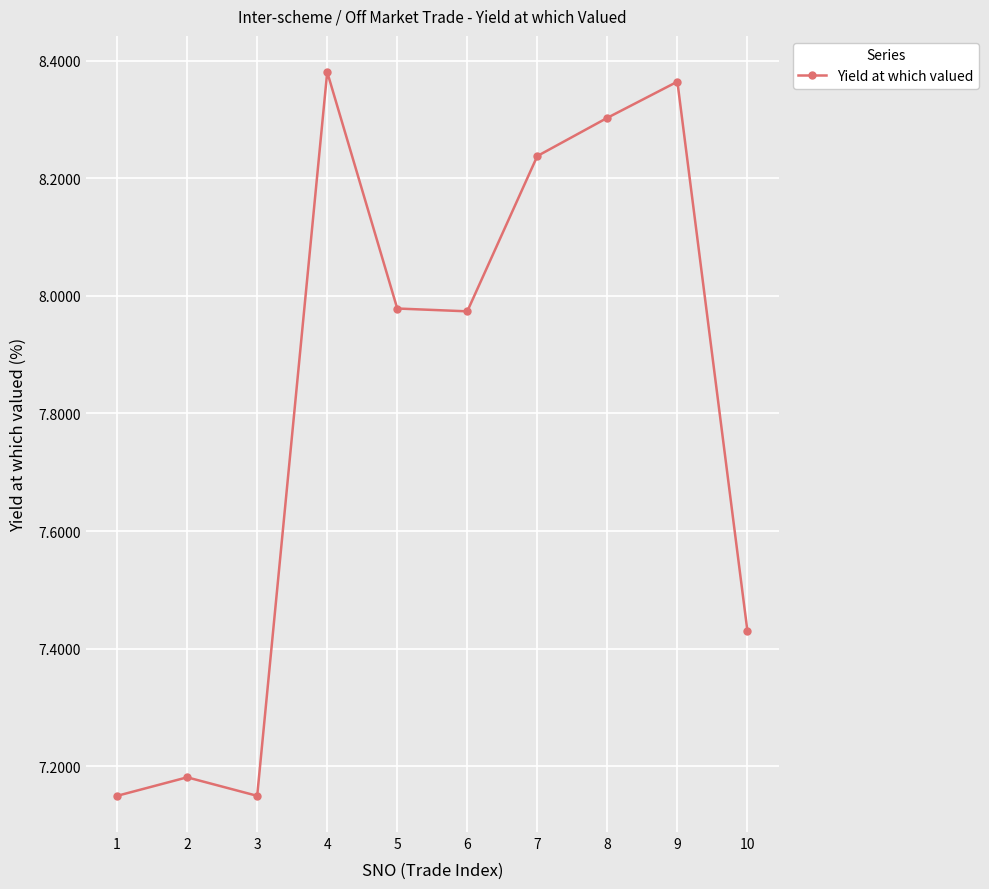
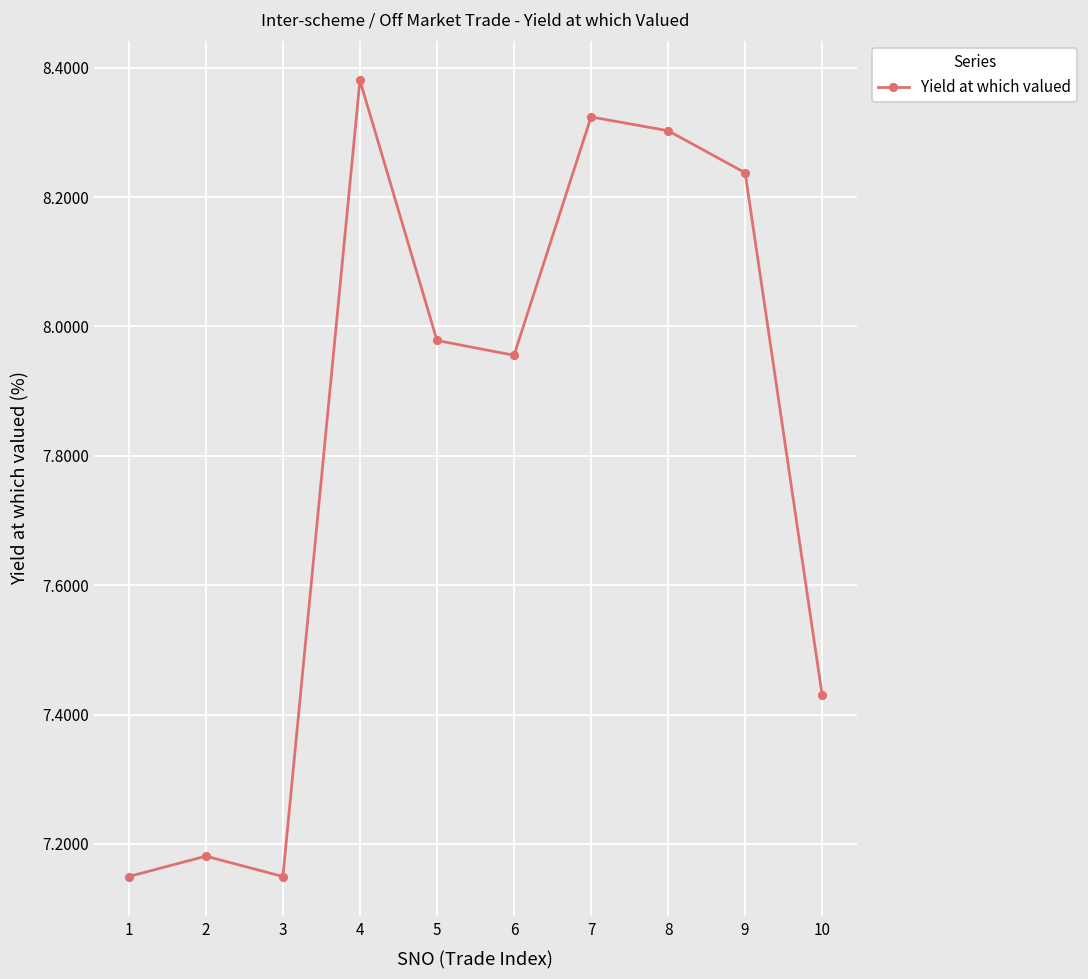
6: 7.97 -> 7.96
7: 8.24 -> 8.32
9: 8.36 -> 8.24
